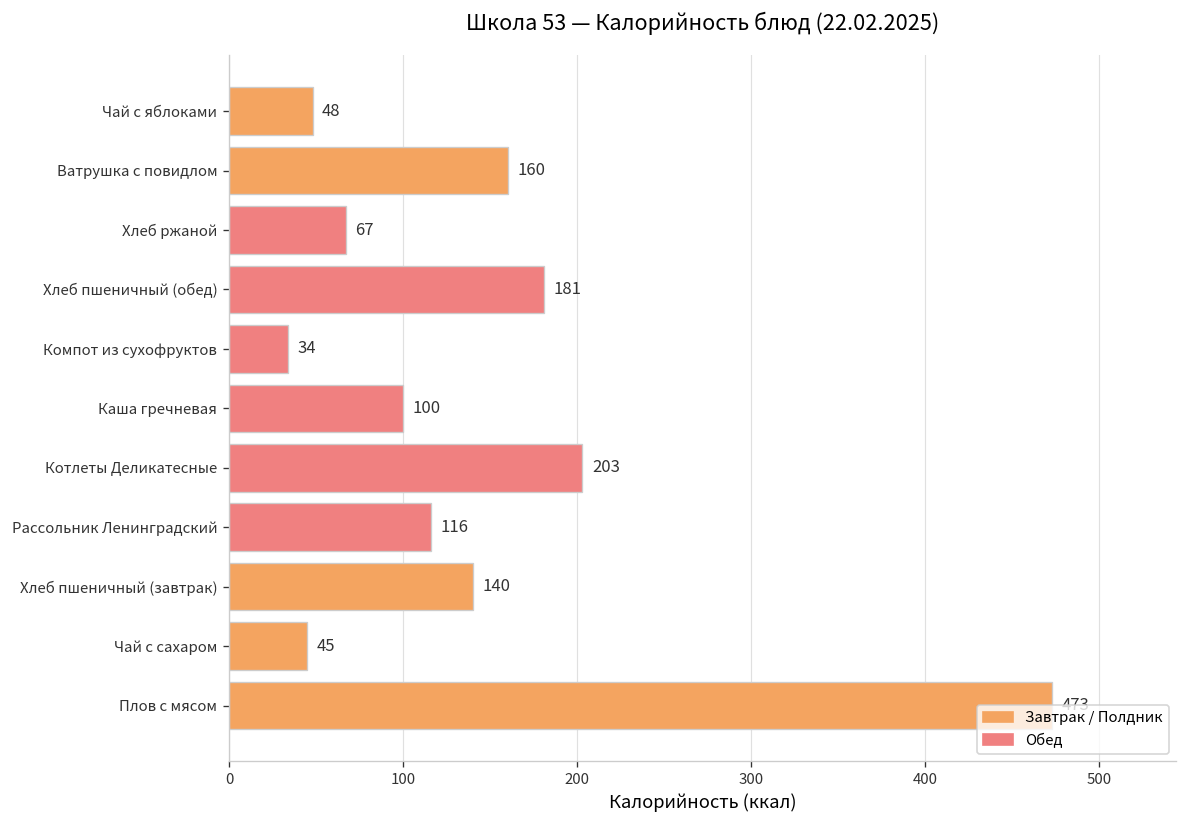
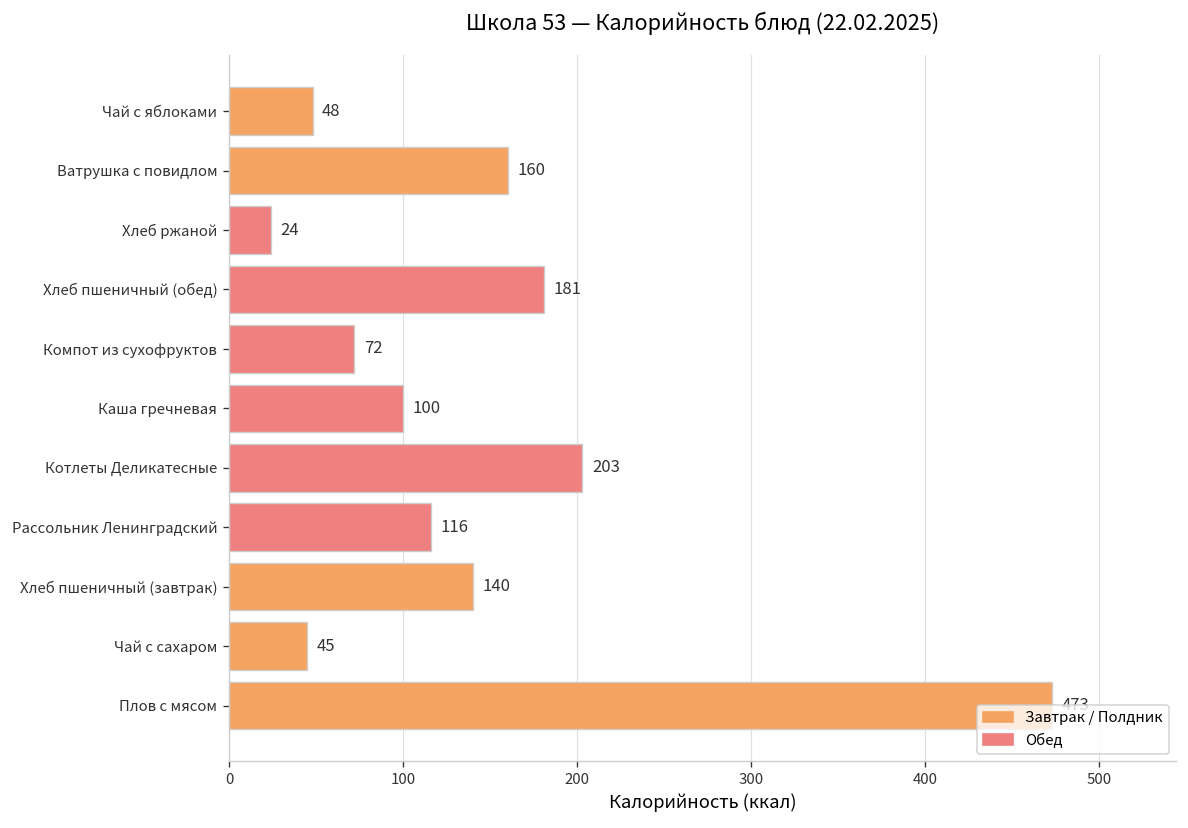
Хлеб ржаной: 67 -> 24
Компот из сухофруктов: 34 -> 72
